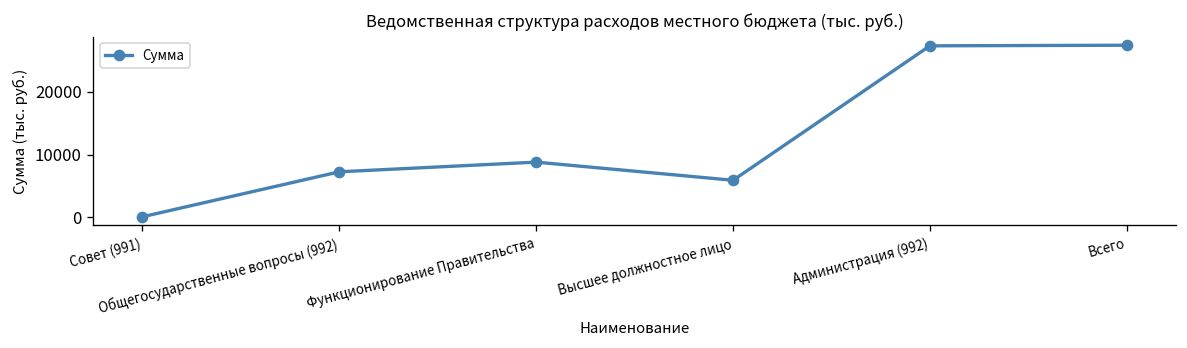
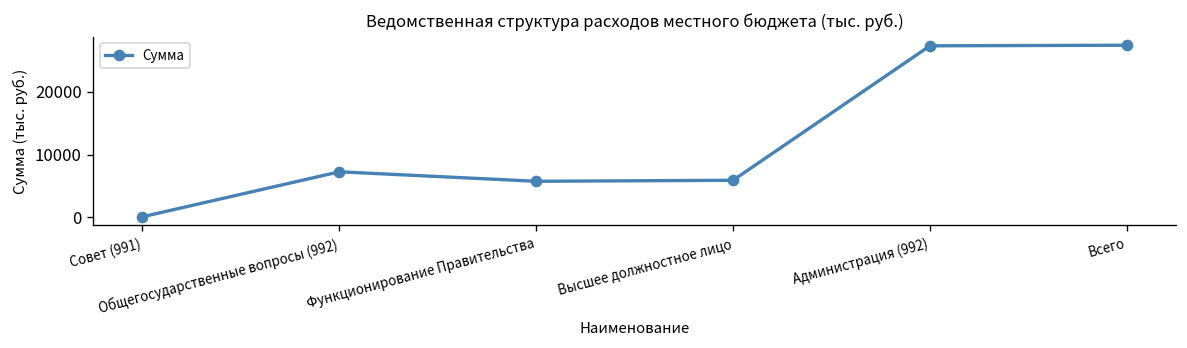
Функционирование Правительства: 9000 -> 6000
